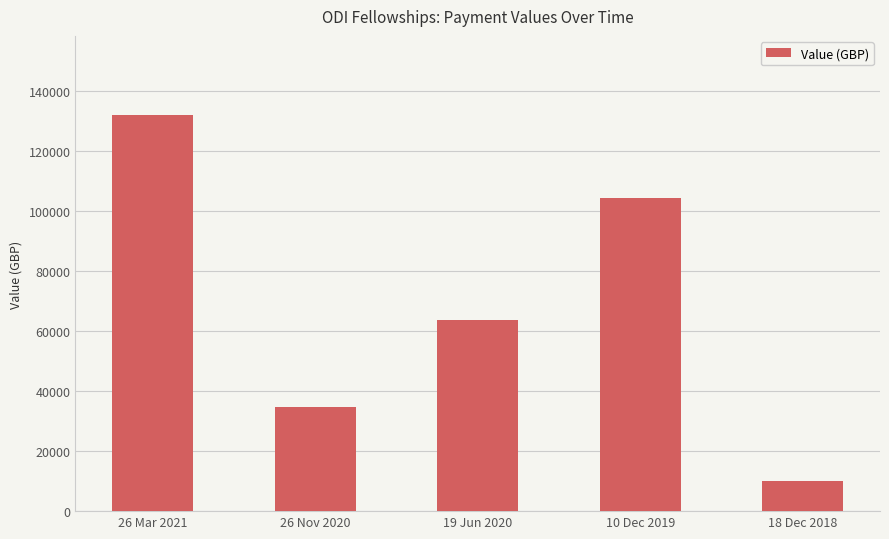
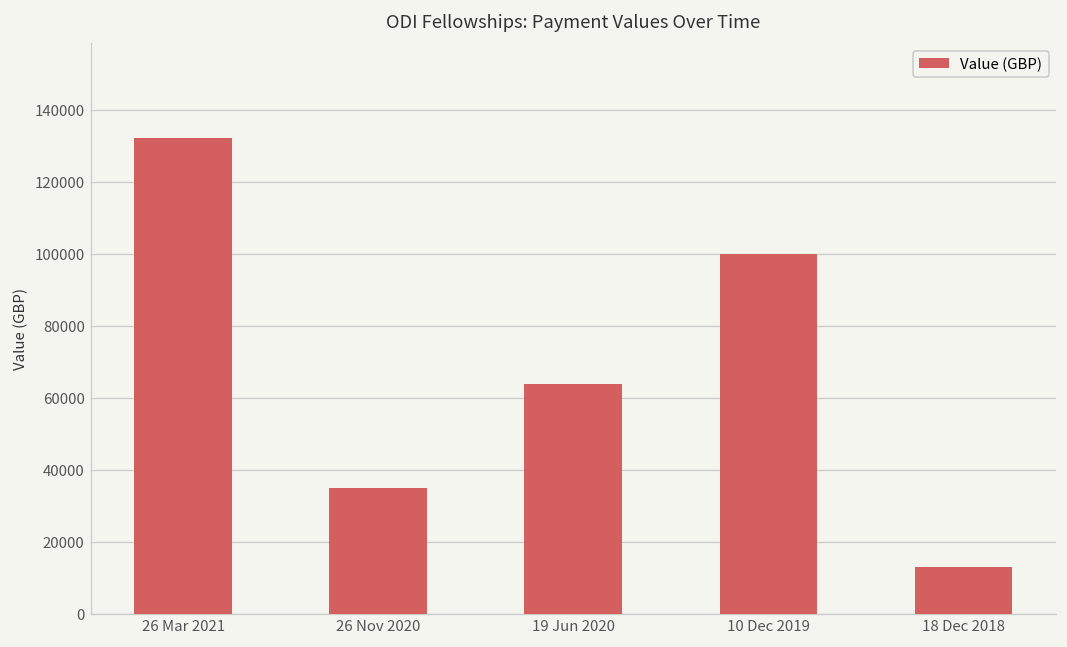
10 Dec 2019: 105000 -> 100000
18 Dec 2018: 10000 -> 13000
